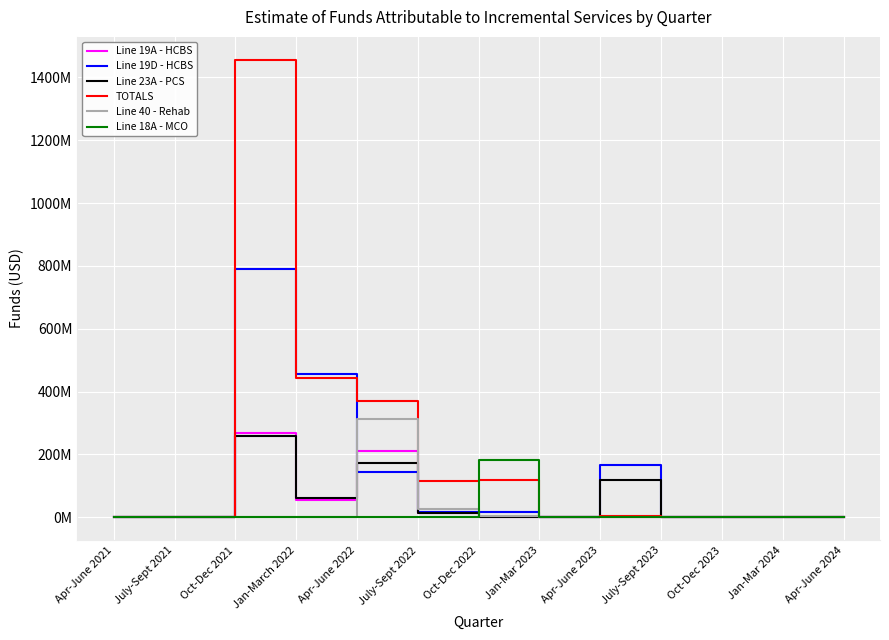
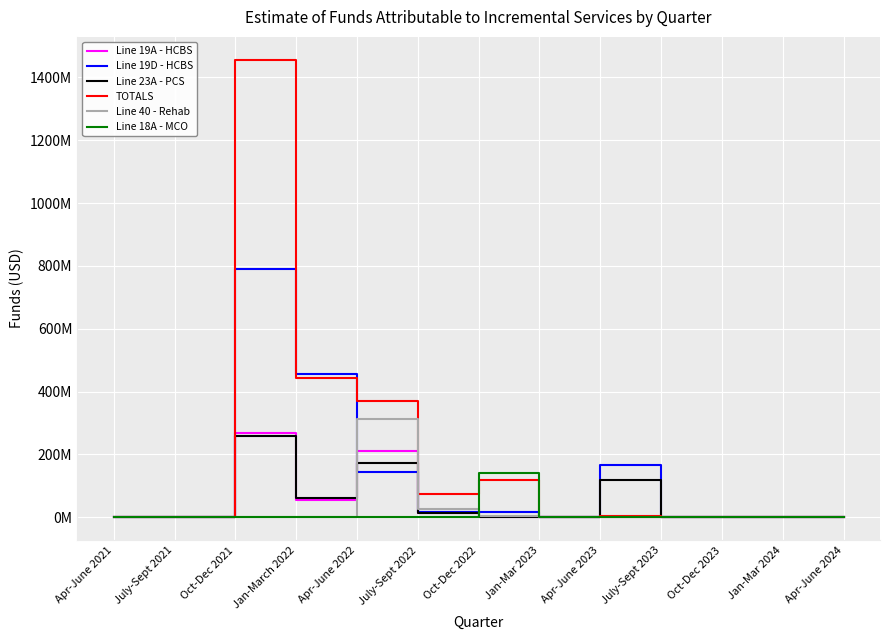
TOTALS, July-Sept 2022: 120000000 -> 70000000
Line 18A - MCO, Oct-Dec 2022: 180000000 -> 140000000
